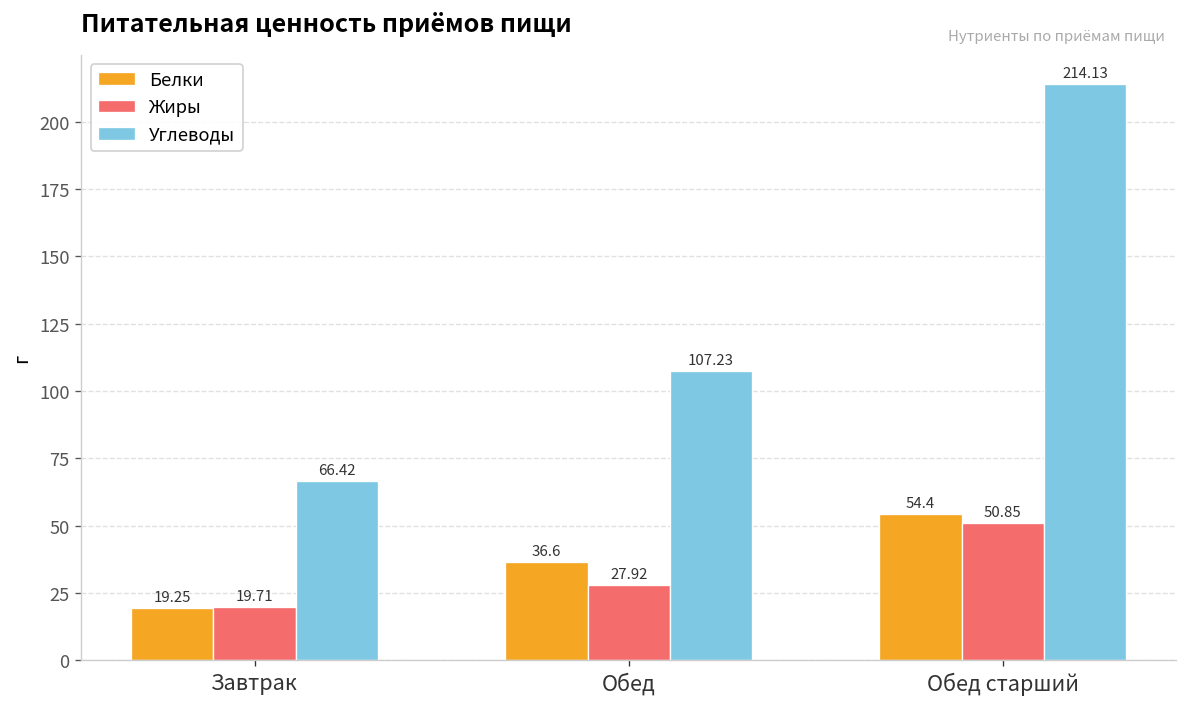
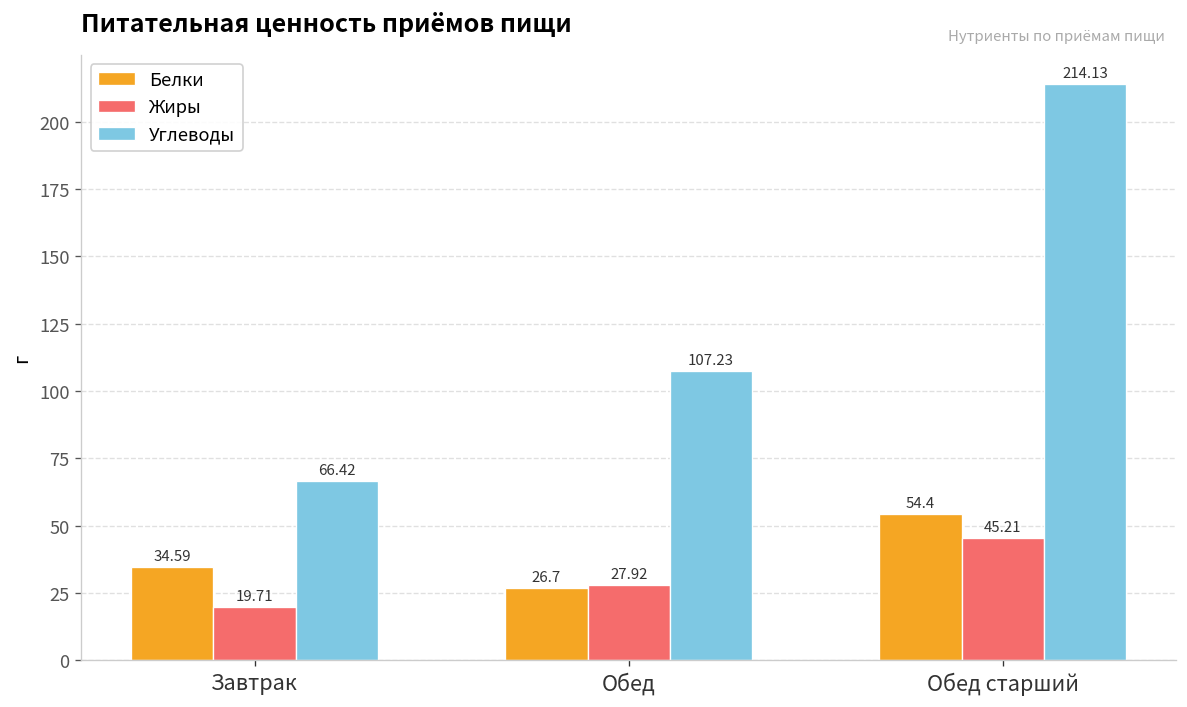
Белки, Завтрак: 19.25 -> 34.59
Белки, Обед: 36.6 -> 26.7
Жиры, Обед старший: 50.85 -> 45.21
